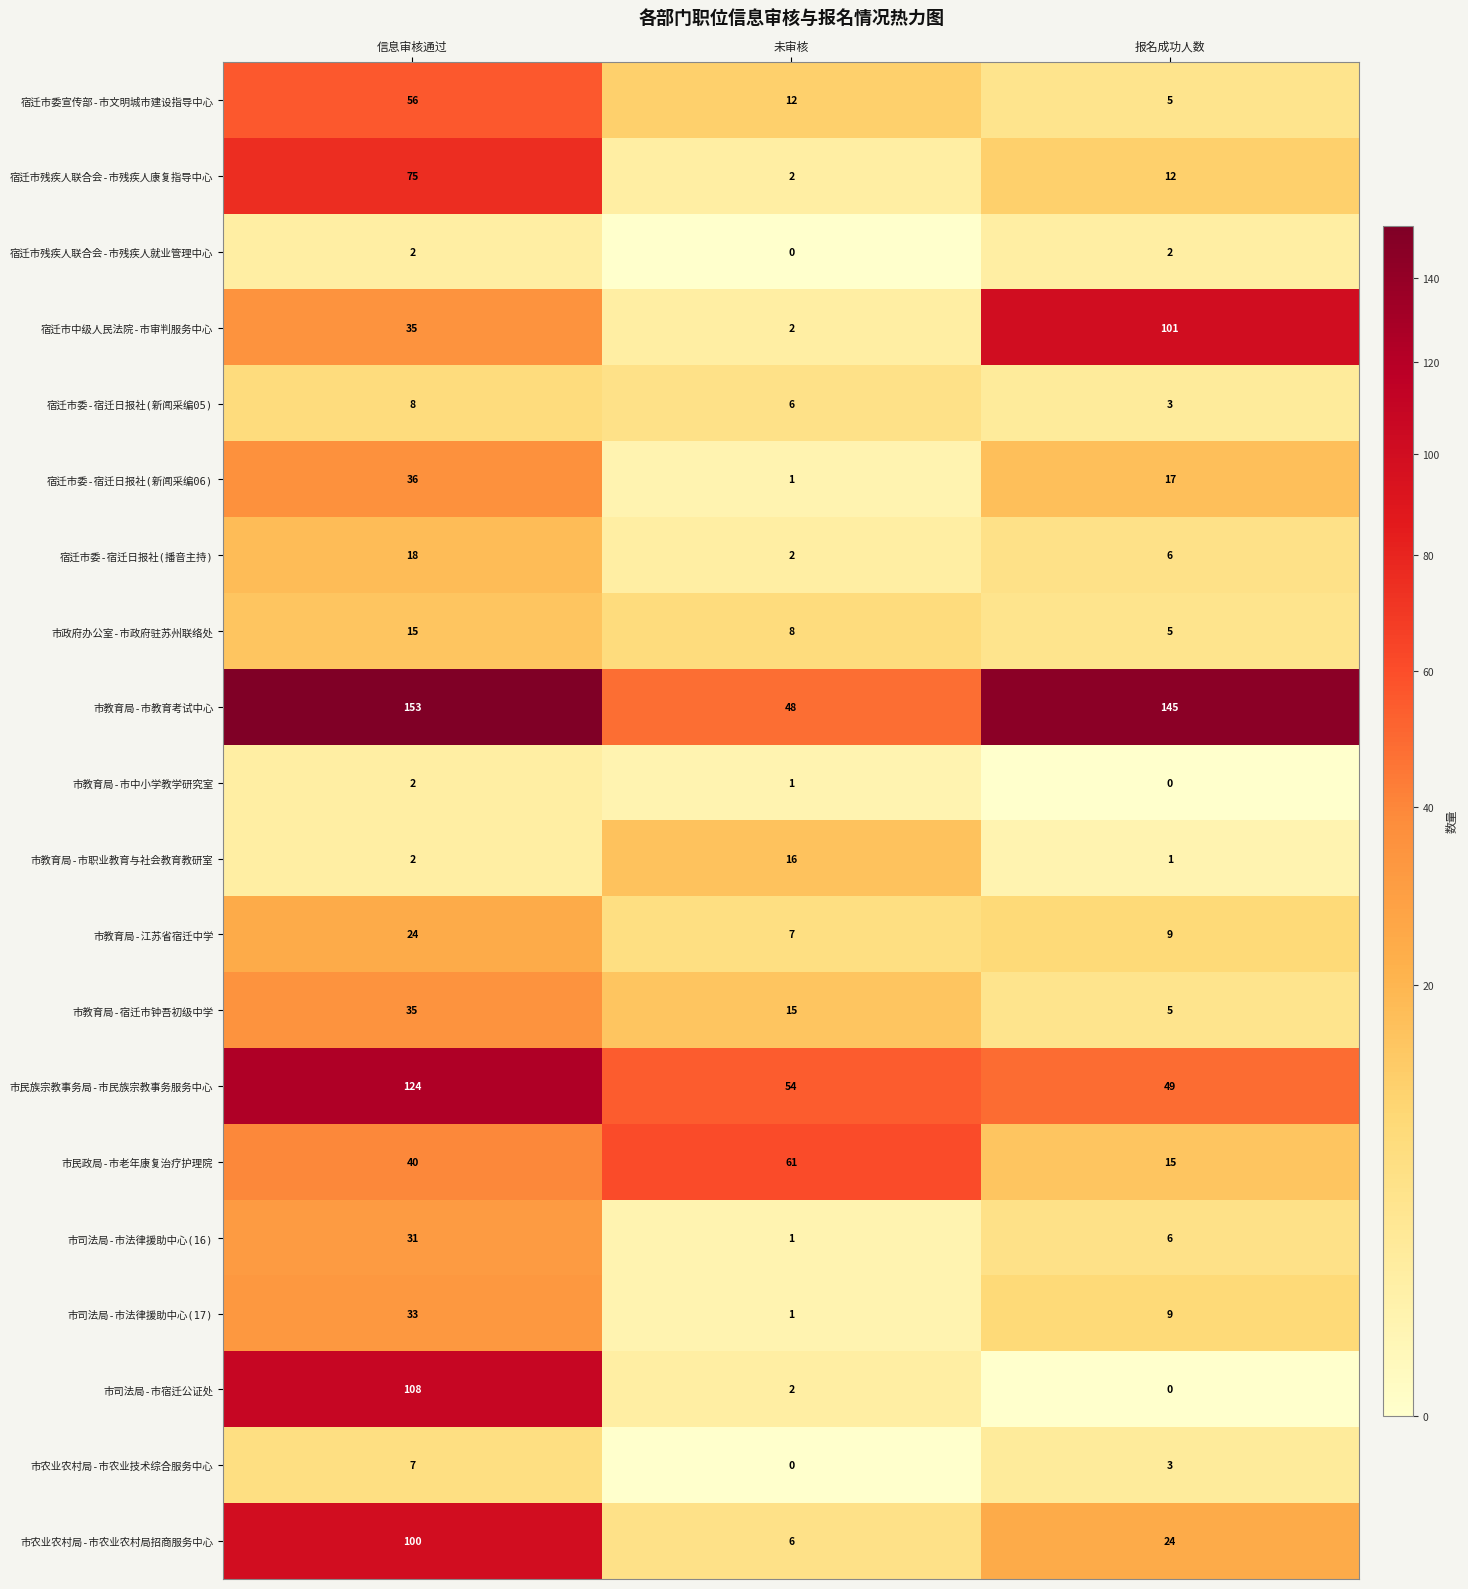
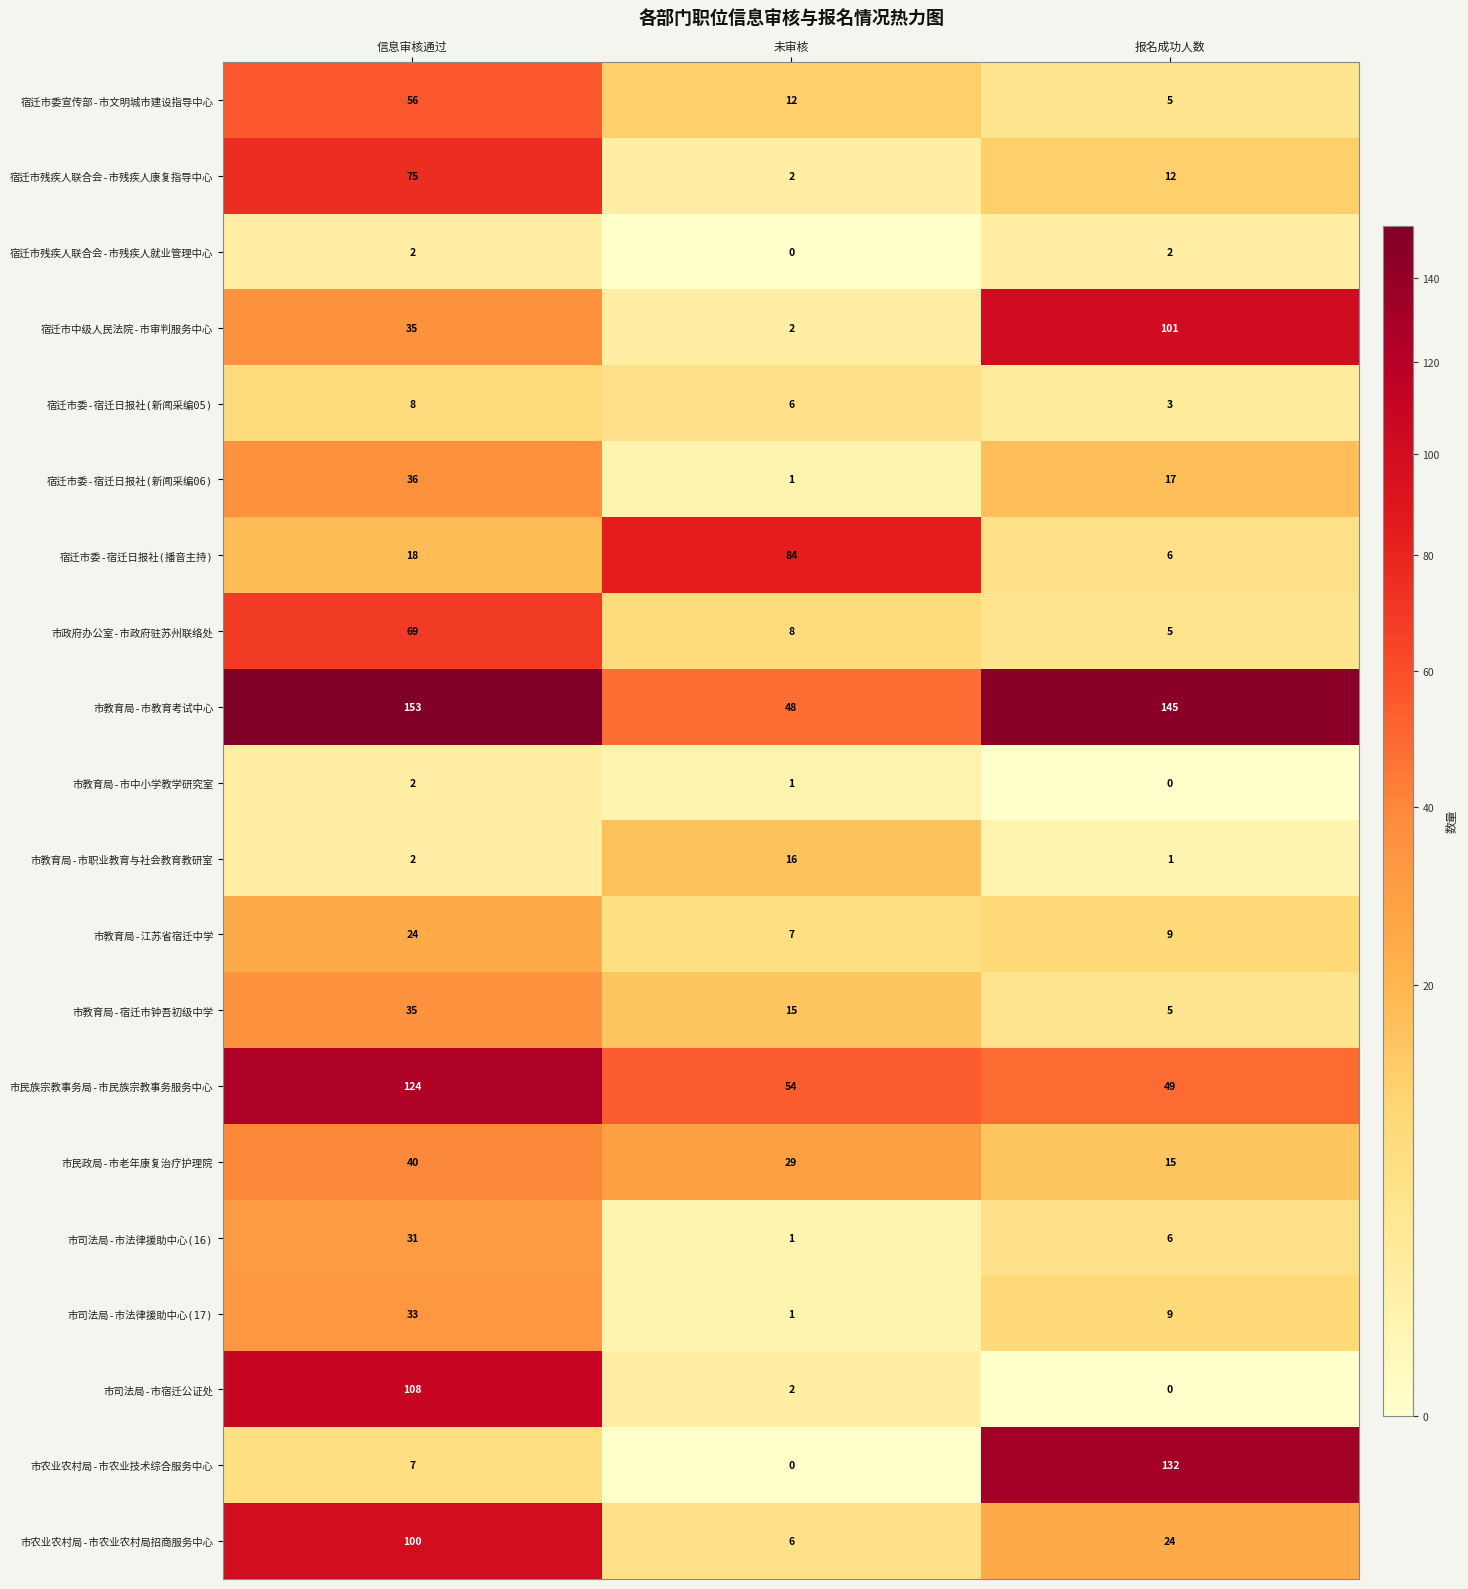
宿迁市委-宿迁日报社(播音主持), 未审核: 2 -> 84
市政府办公室-市政府驻苏州联络处, 信息审核通过: 15 -> 69
市民政局-市老年康复治疗护理院, 未审核: 61 -> 29
市农业农村局-市农业技术综合服务中心, 报名成功人数: 3 -> 132
